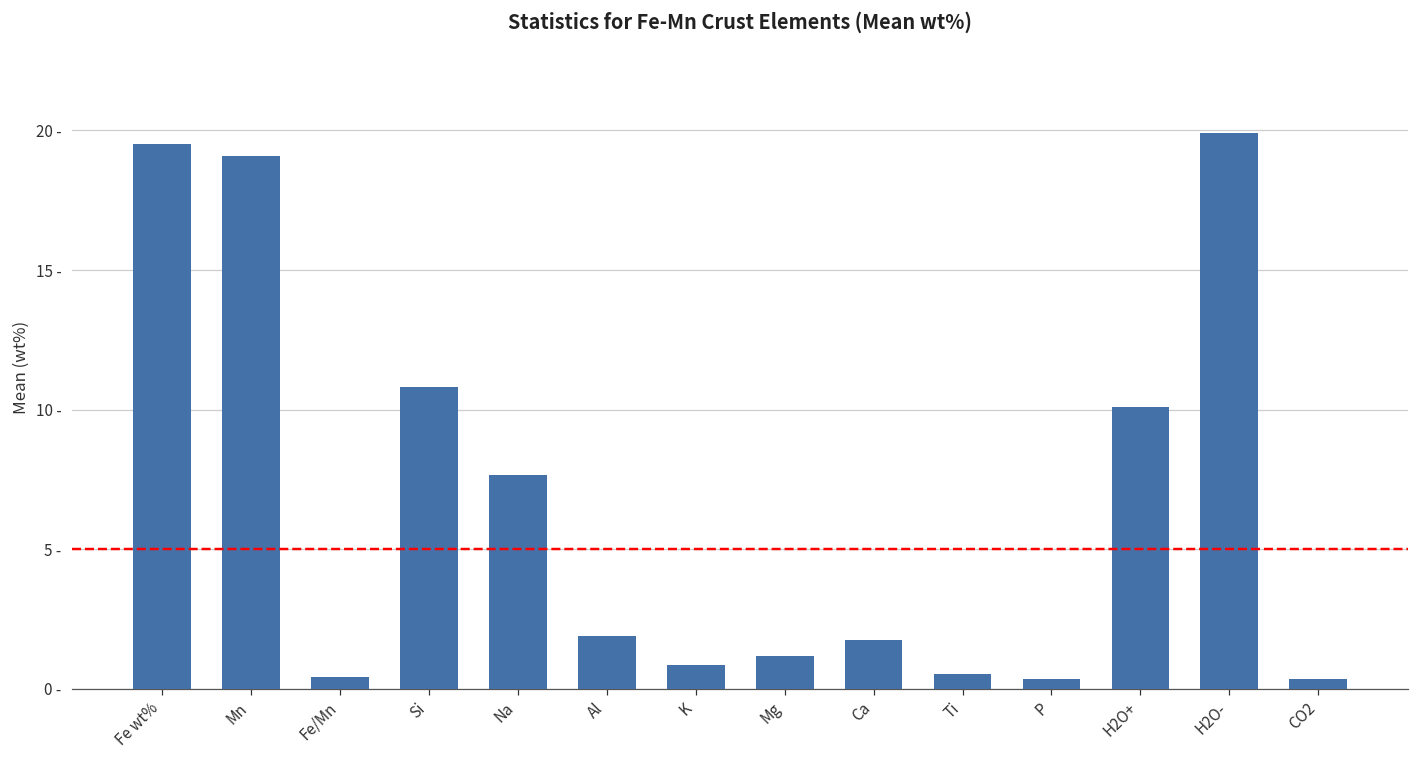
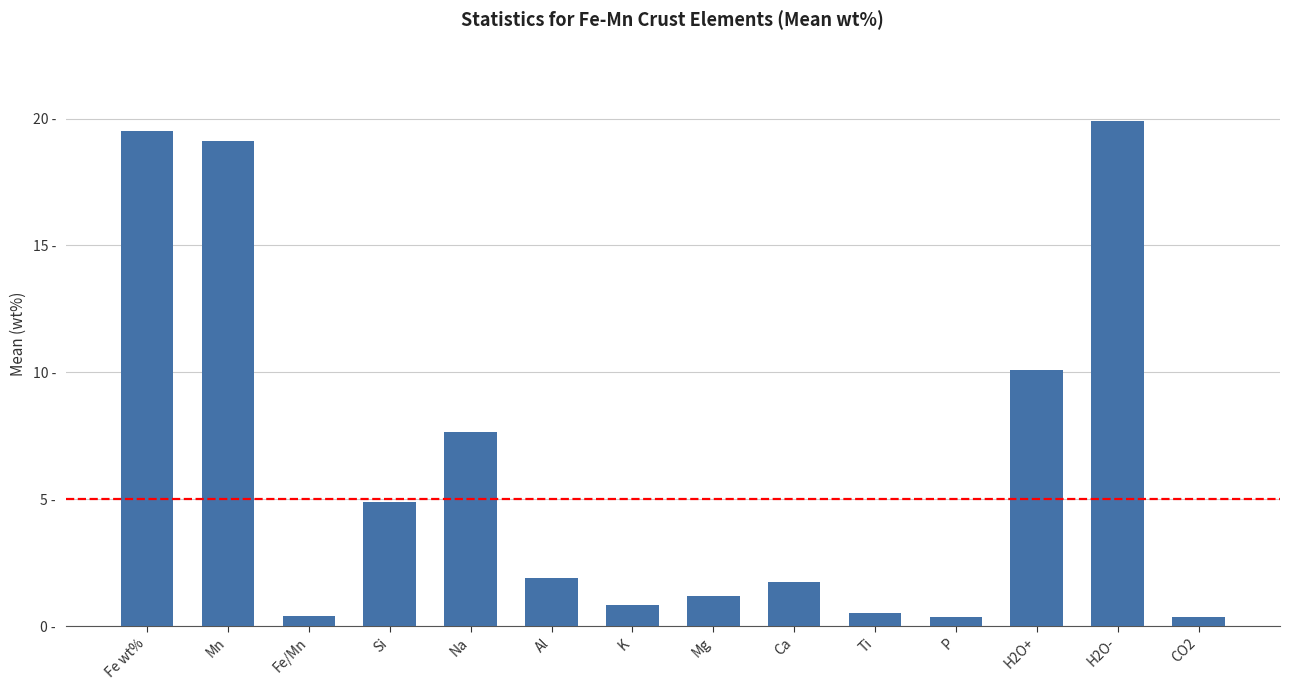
Si: 10.8 - -> 4.9 -
